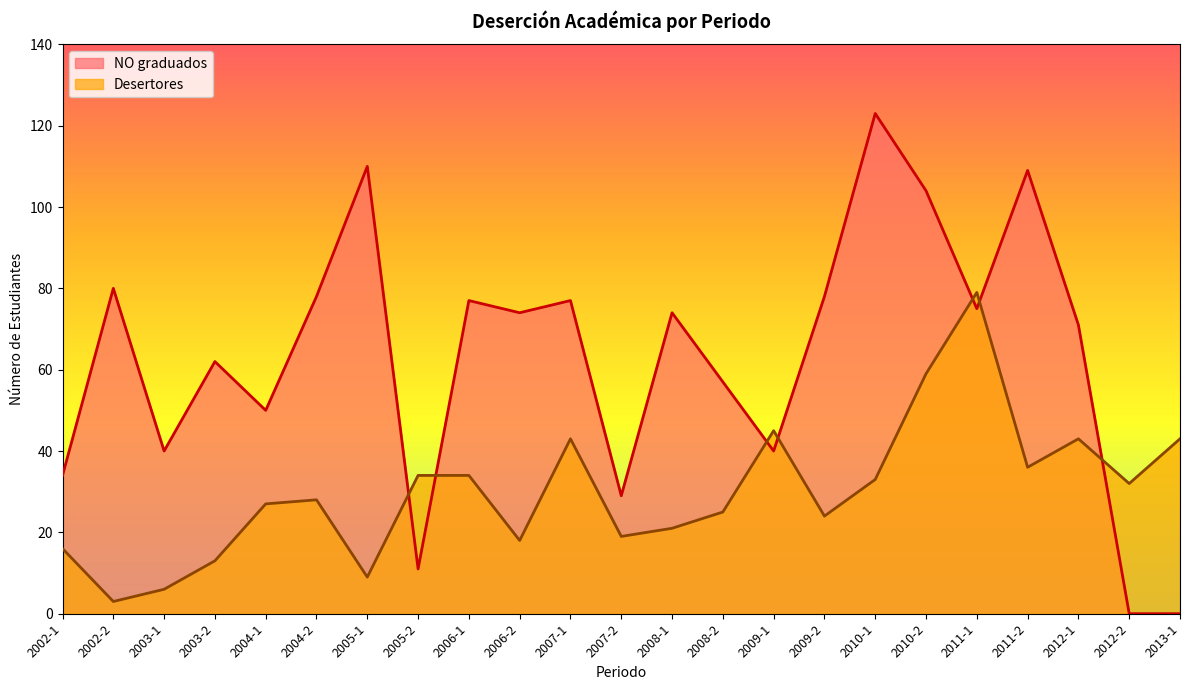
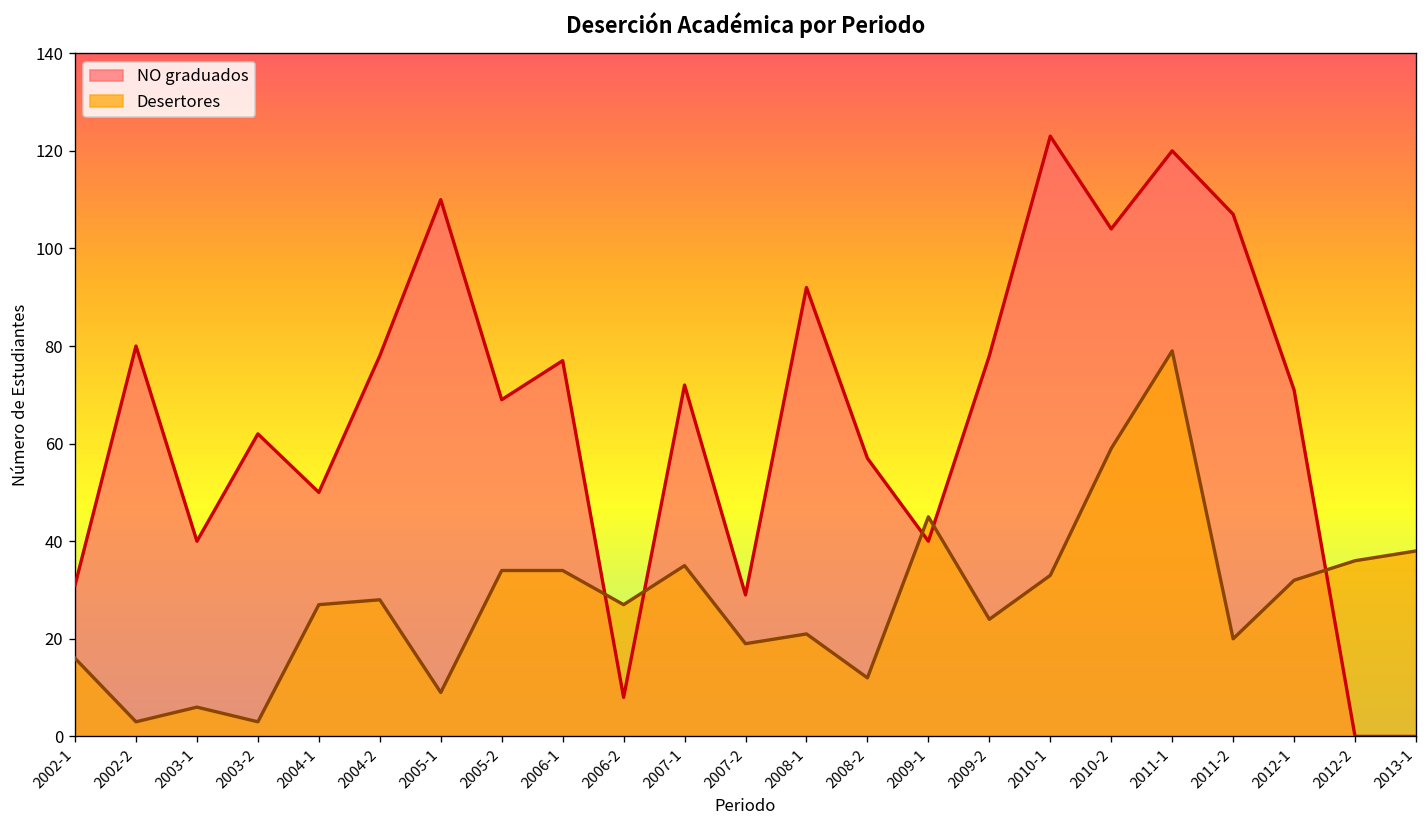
NO graduados, 2002-1: 34 -> 31
Desertores, 2003-2: 13 -> 3
NO graduados, 2005-2: 11 -> 69
NO graduados, 2006-2: 74 -> 8
Desertores, 2006-2: 18 -> 27
NO graduados, 2007-1: 77 -> 72
Desertores, 2007-1: 43 -> 35
NO graduados, 2008-1: 74 -> 92
Desertores, 2008-2: 25 -> 12
NO graduados, 2011-1: 75 -> 120
NO graduados, 2011-2: 109 -> 107
Desertores, 2011-2: 36 -> 20
Desertores, 2012-1: 43 -> 32
Desertores, 2012-2: 32 -> 36
Desertores, 2013-1: 43 -> 38
